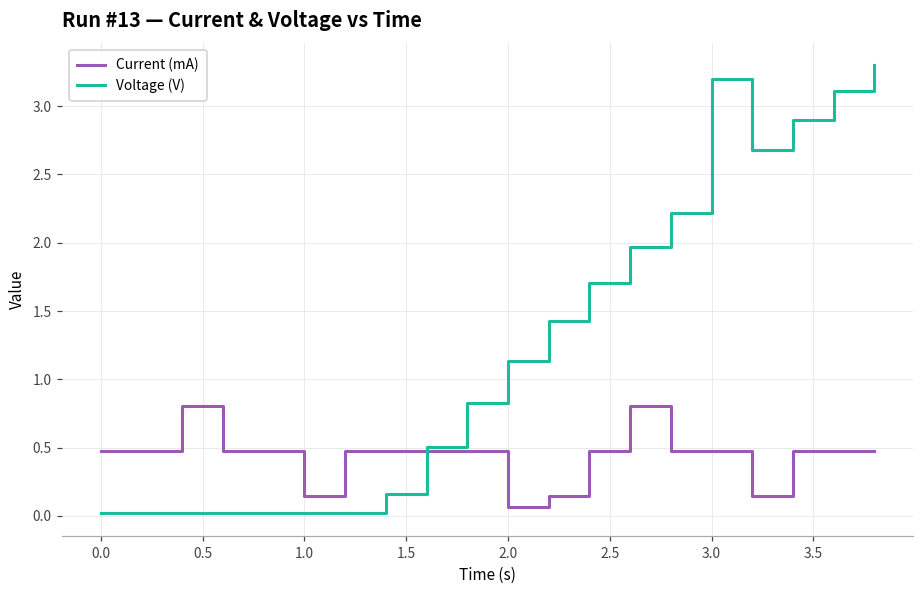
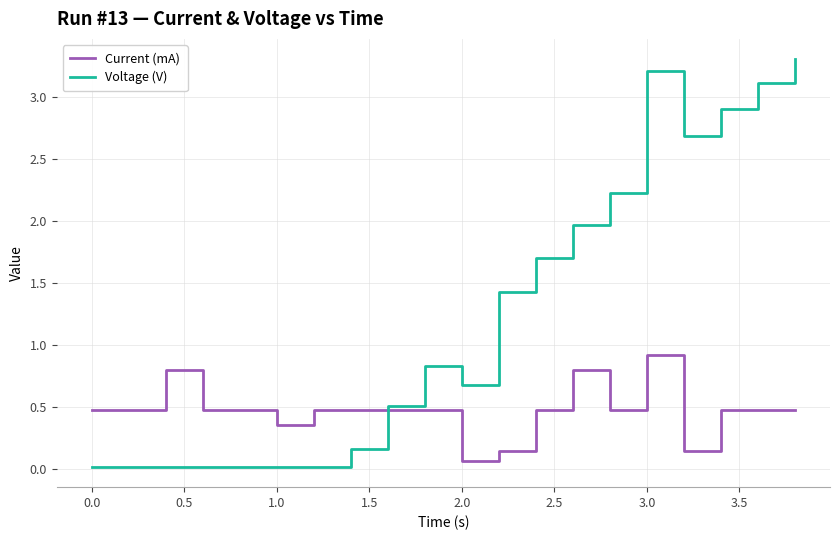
Current (mA), 1.0: 0.14 -> 0.36
Voltage (V), 2.0: 1.13 -> 0.67
Current (mA), 3.0: 0.47 -> 0.92
